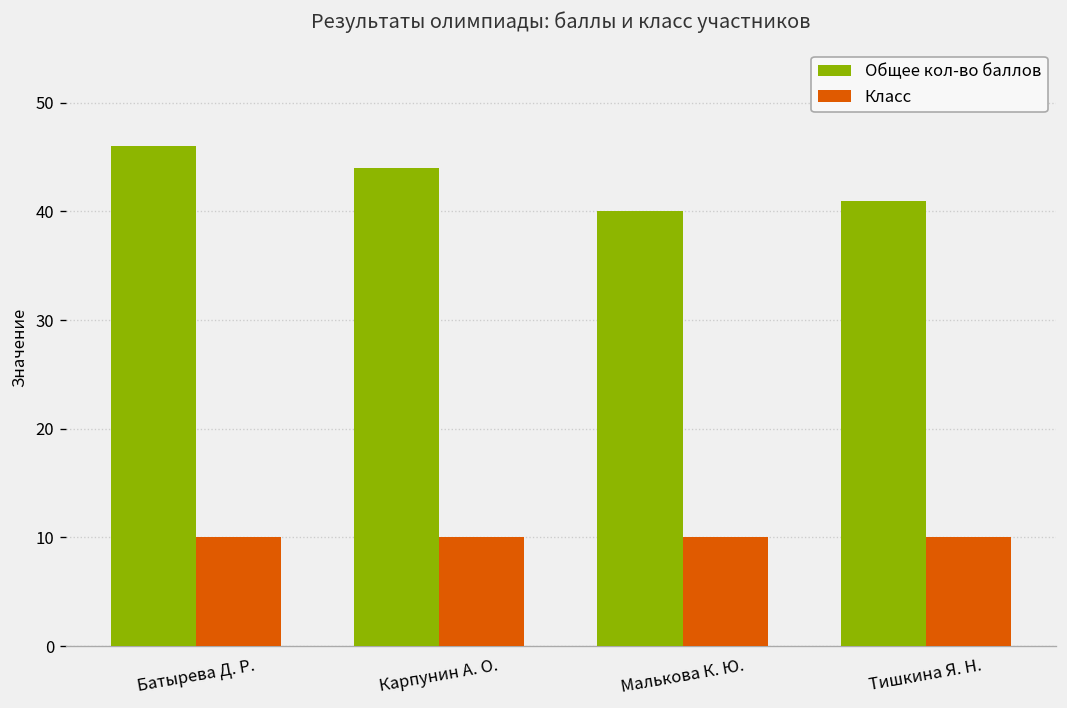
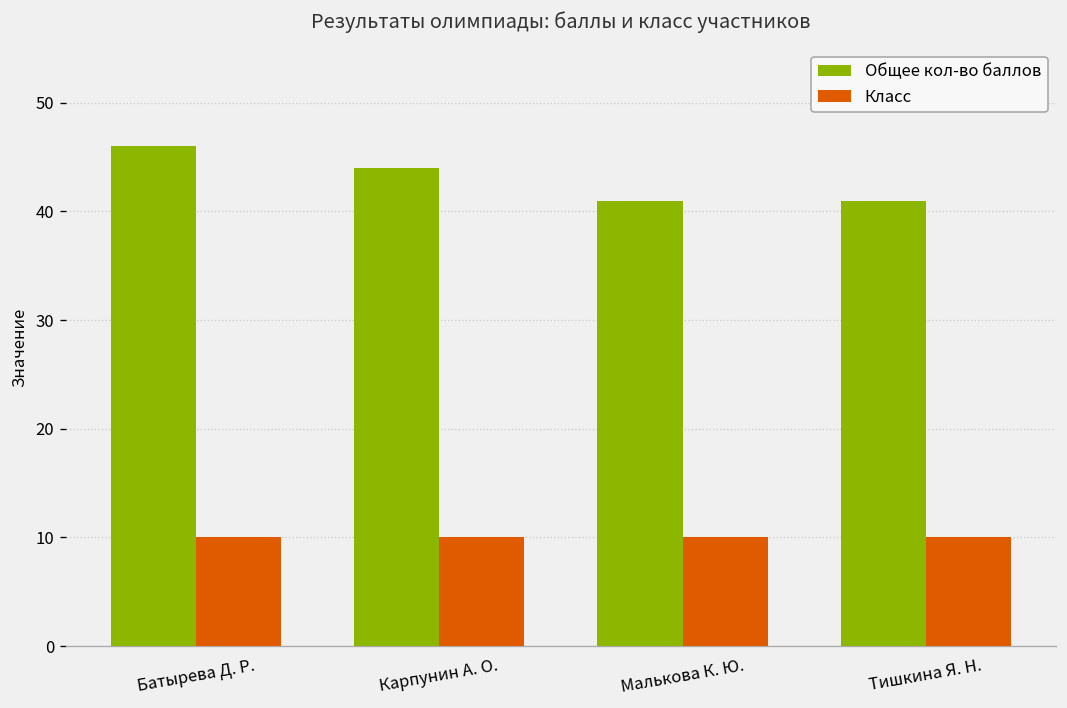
Общее кол-во баллов, Малькова К. Ю.: 40 -> 41
